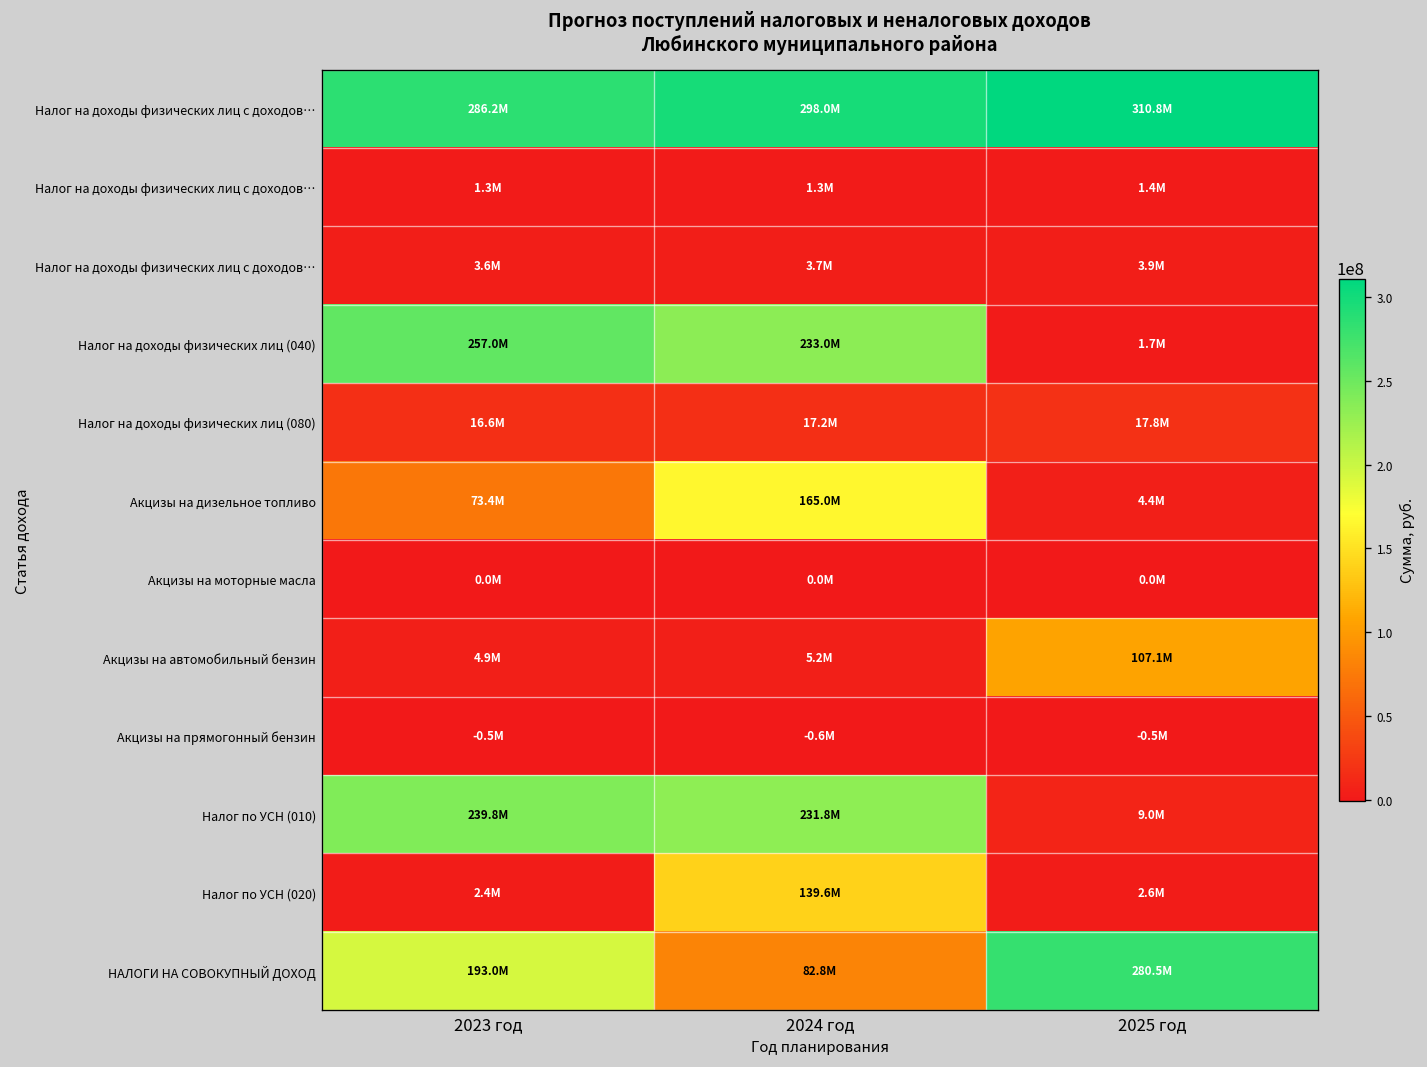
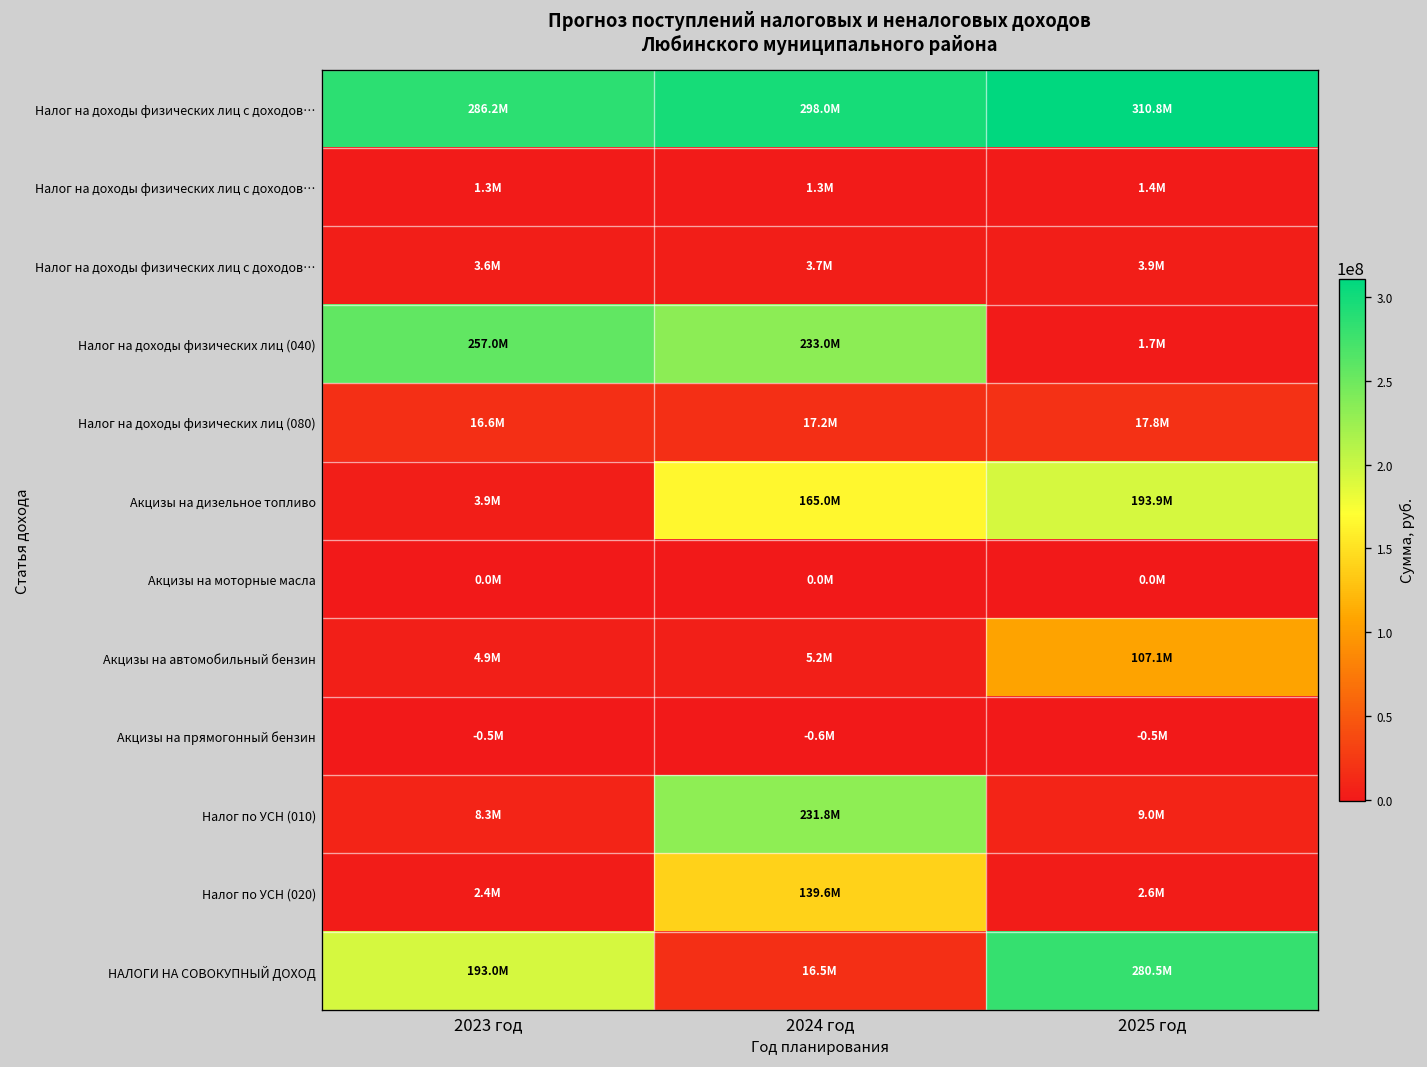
Акцизы на дизельное топливо, 2023 год: 73.4M -> 3.9M
Акцизы на дизельное топливо, 2025 год: 4.4M -> 193.9M
Налог по УСН (010), 2023 год: 239.8M -> 8.3M
НАЛОГИ НА СОВОКУПНЫЙ ДОХОД, 2024 год: 82.8M -> 16.5M
